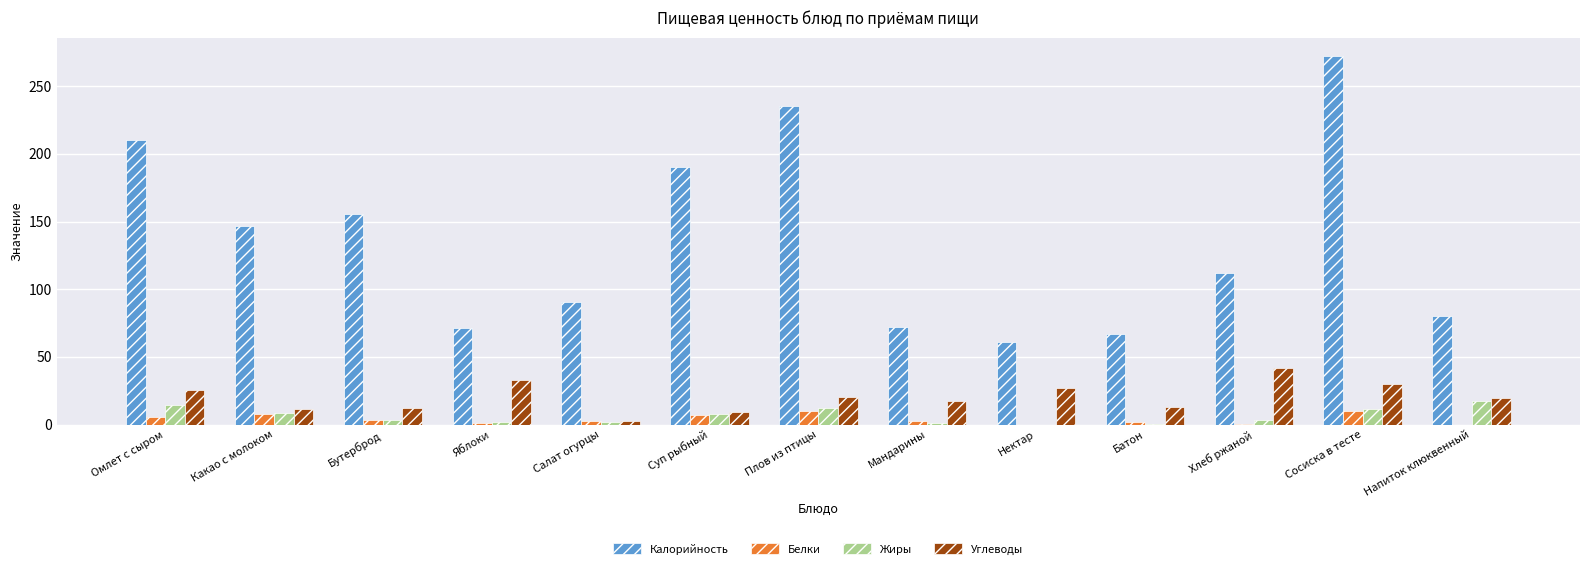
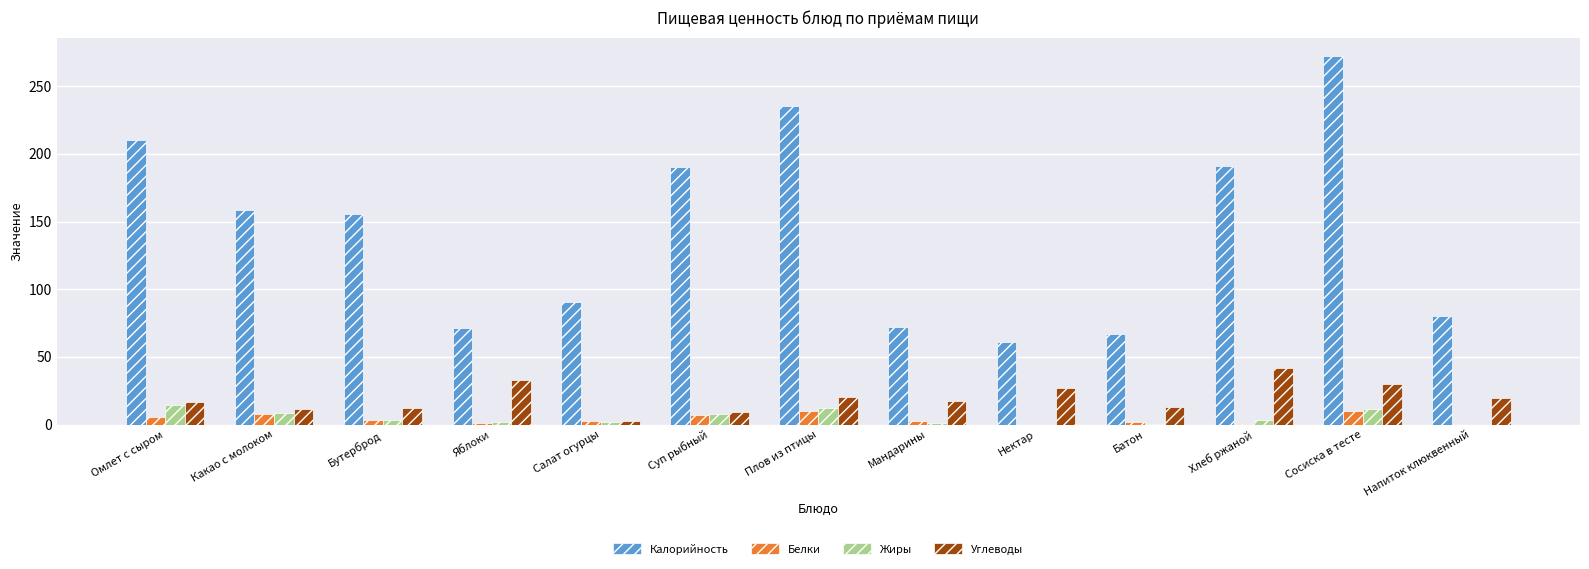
Углеводы, Омлет с сыром: 26 -> 17
Калорийность, Какао с молоком: 147 -> 159
Калорийность, Хлеб ржаной: 112 -> 191
Жиры, Напиток клюквенный: 18 -> 0
